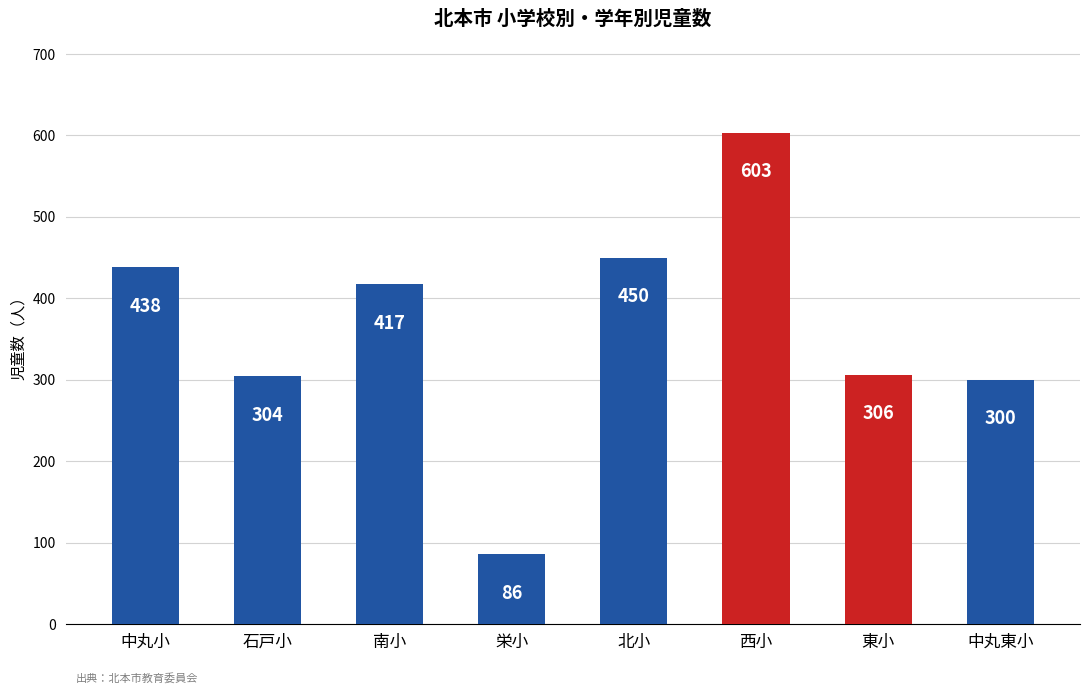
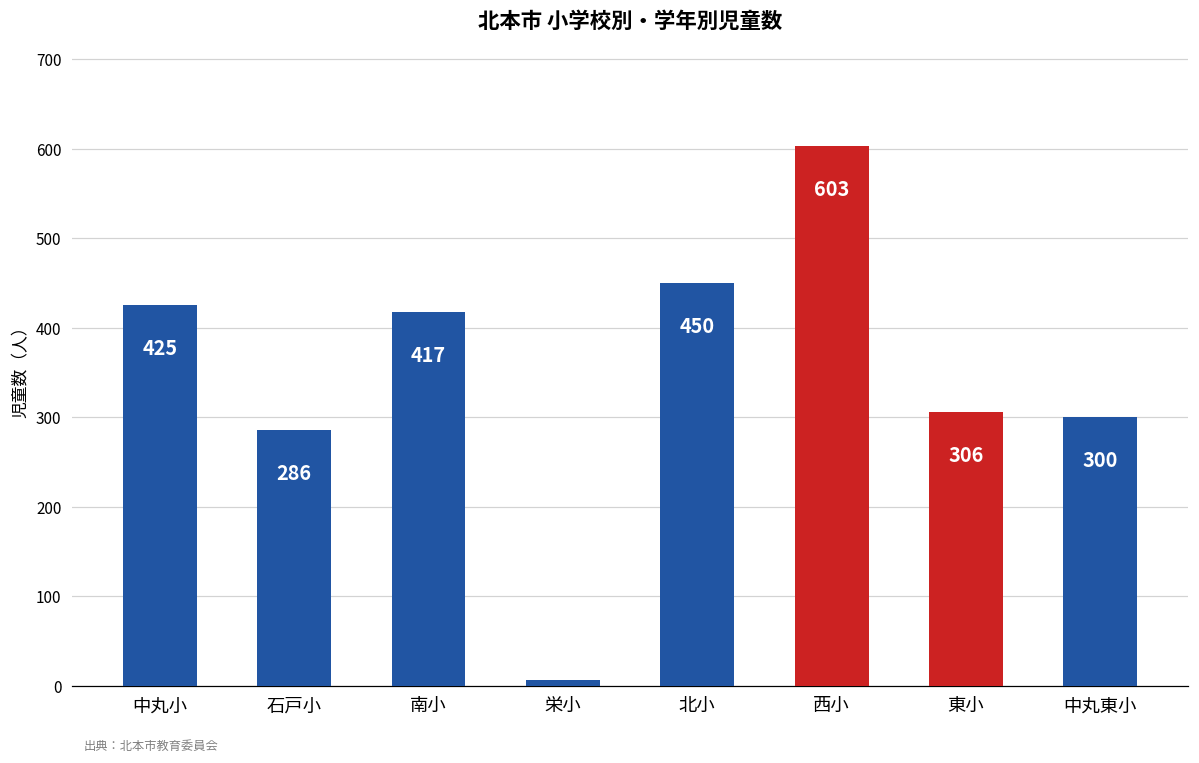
中丸小: 438 -> 425
石戸小: 304 -> 286
栄小: 90 -> 10
